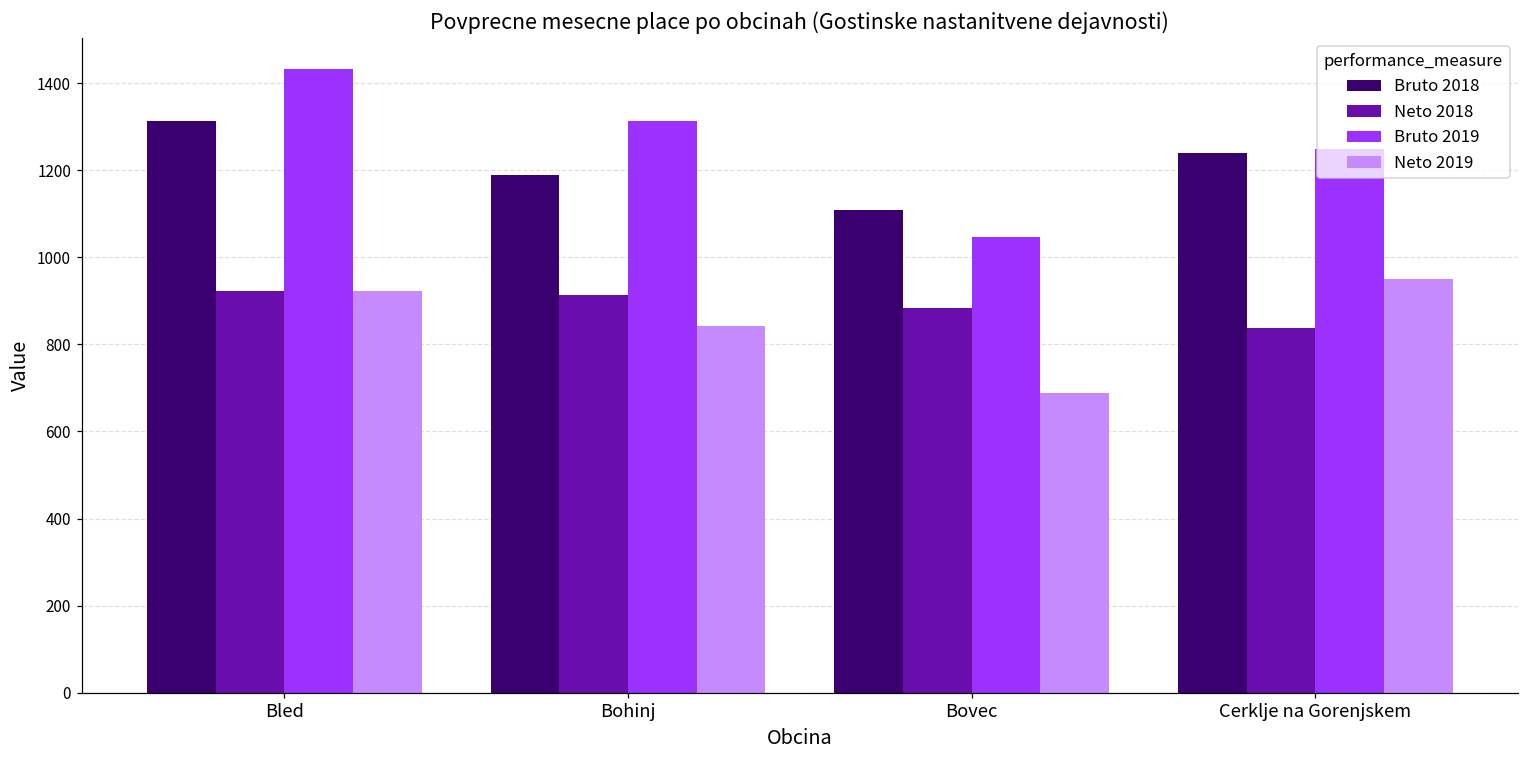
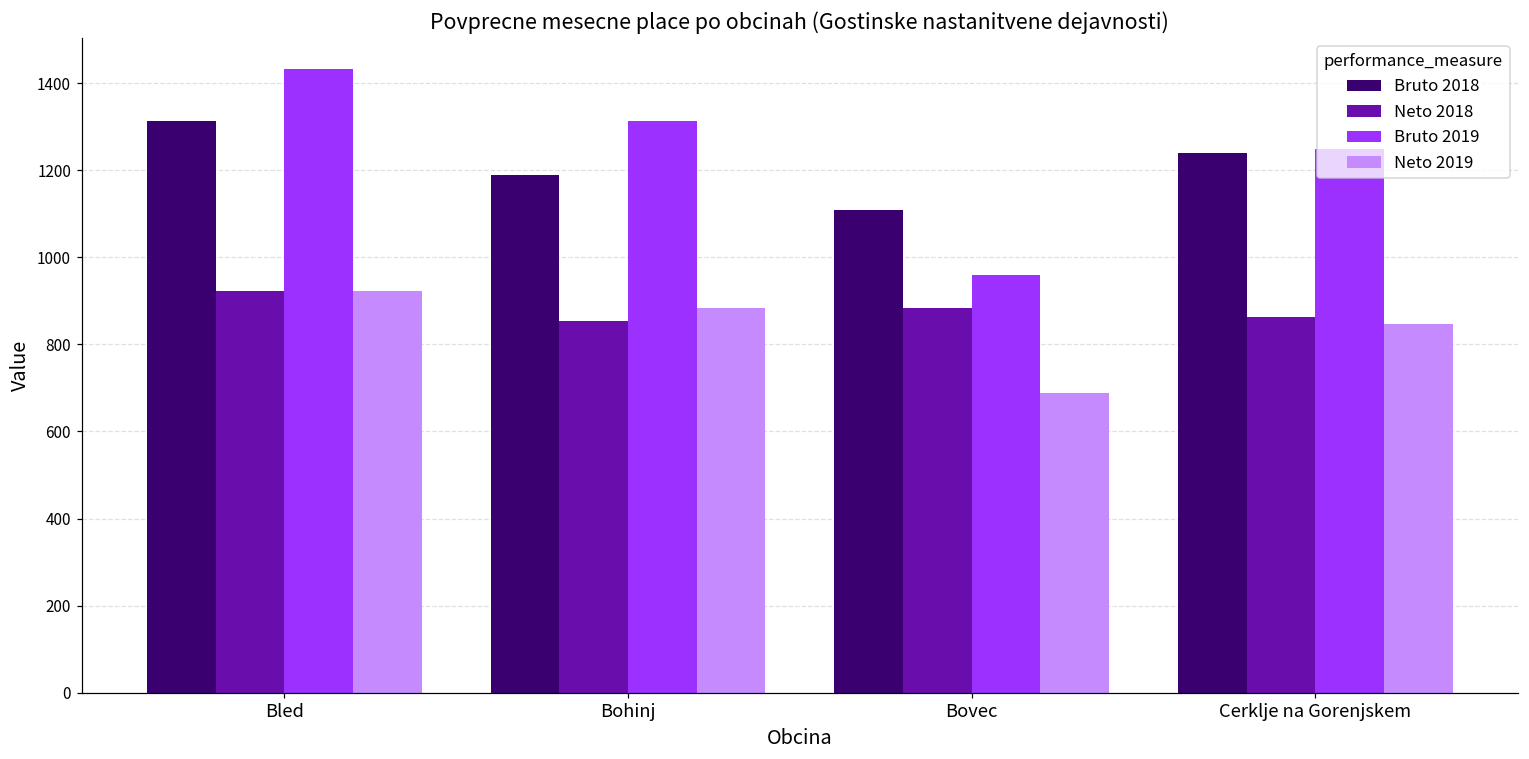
Neto 2018, Bohinj: 910 -> 850
Neto 2019, Bohinj: 840 -> 880
Bruto 2019, Bovec: 1050 -> 960
Neto 2018, Cerklje na Gorenjskem: 840 -> 860
Neto 2019, Cerklje na Gorenjskem: 950 -> 850
